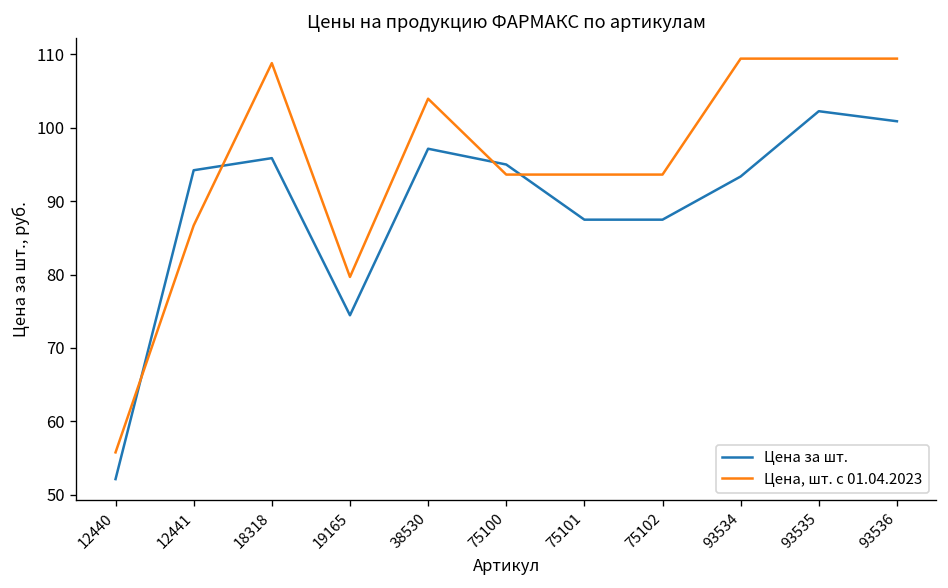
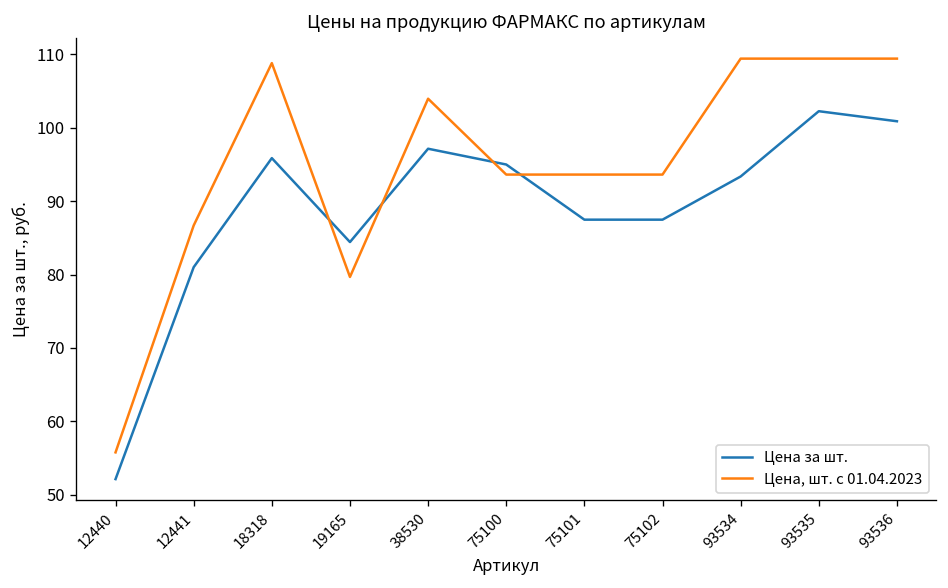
Цена за шт., 12441: 94 -> 81
Цена за шт., 19165: 74 -> 84
